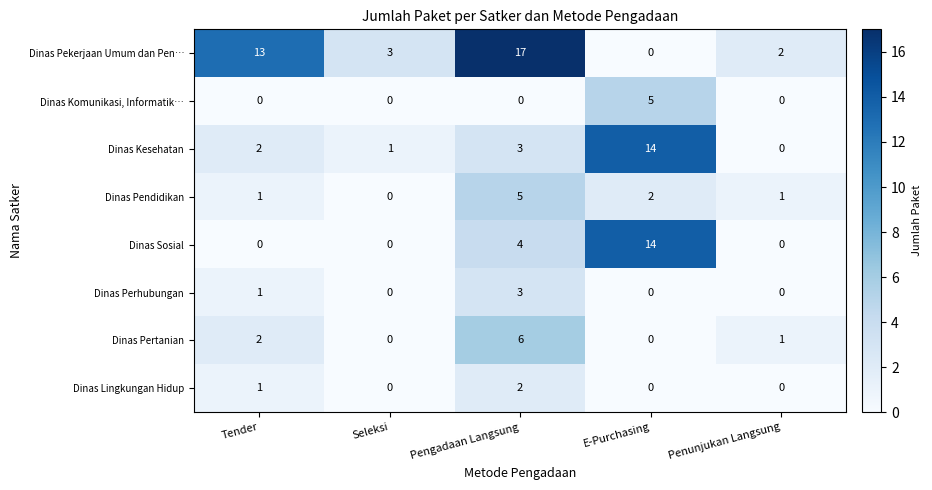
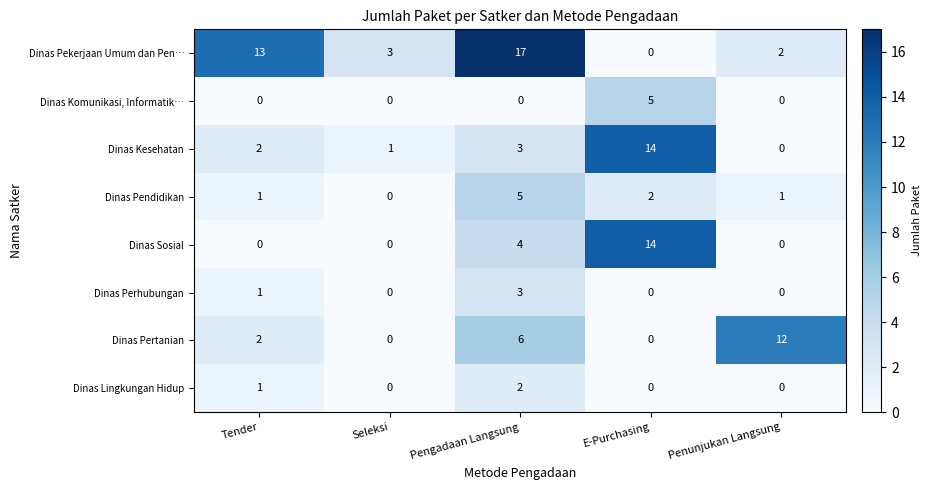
Dinas Pertanian, Penunjukan Langsung: 1 -> 12
